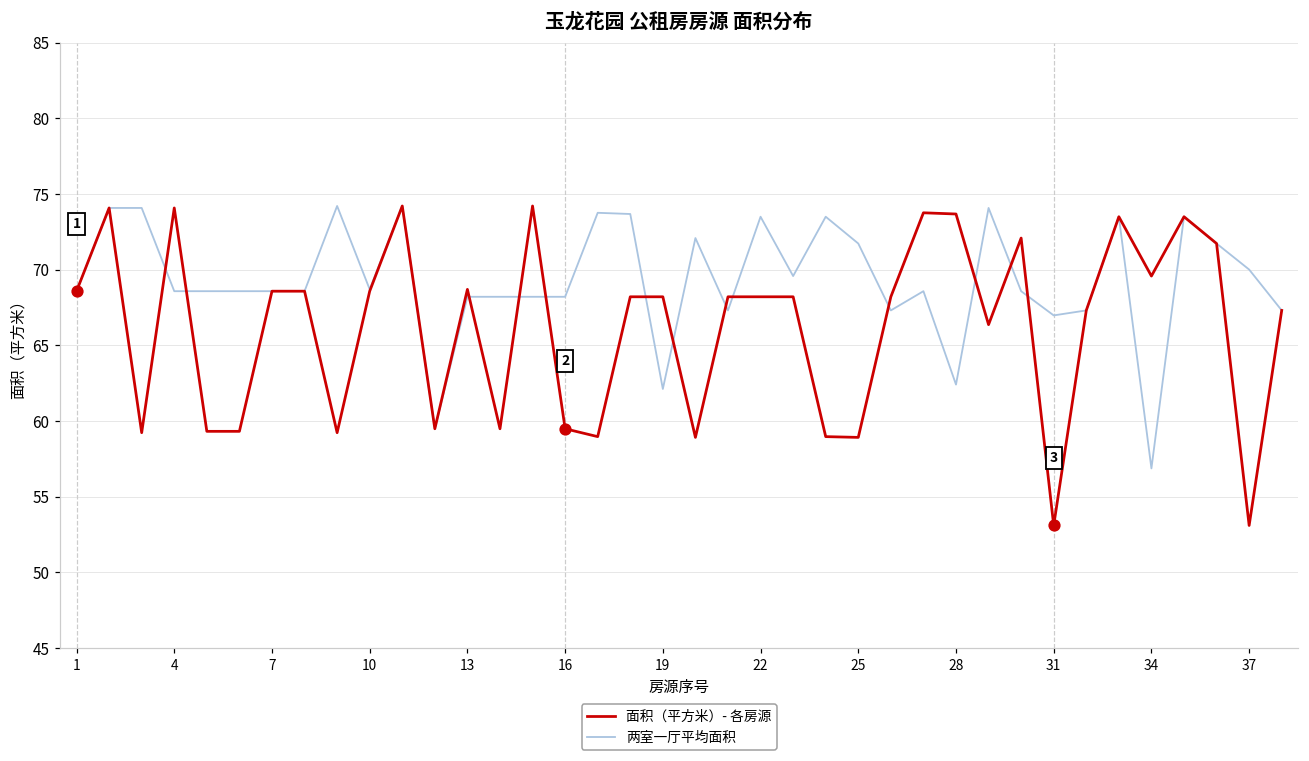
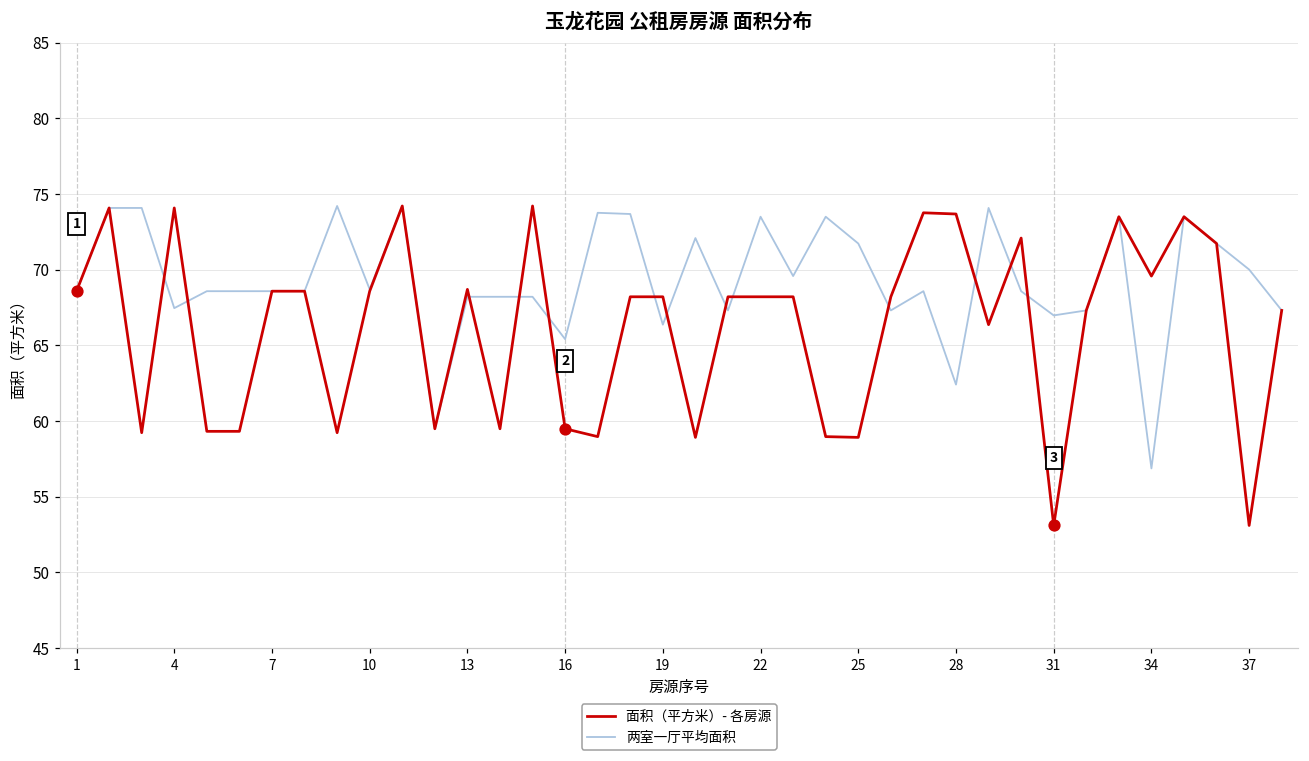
两室一厅平均面积, 4: 68.6 -> 67.5
两室一厅平均面积, 16: 68.2 -> 65.4
两室一厅平均面积, 19: 62.1 -> 66.4
